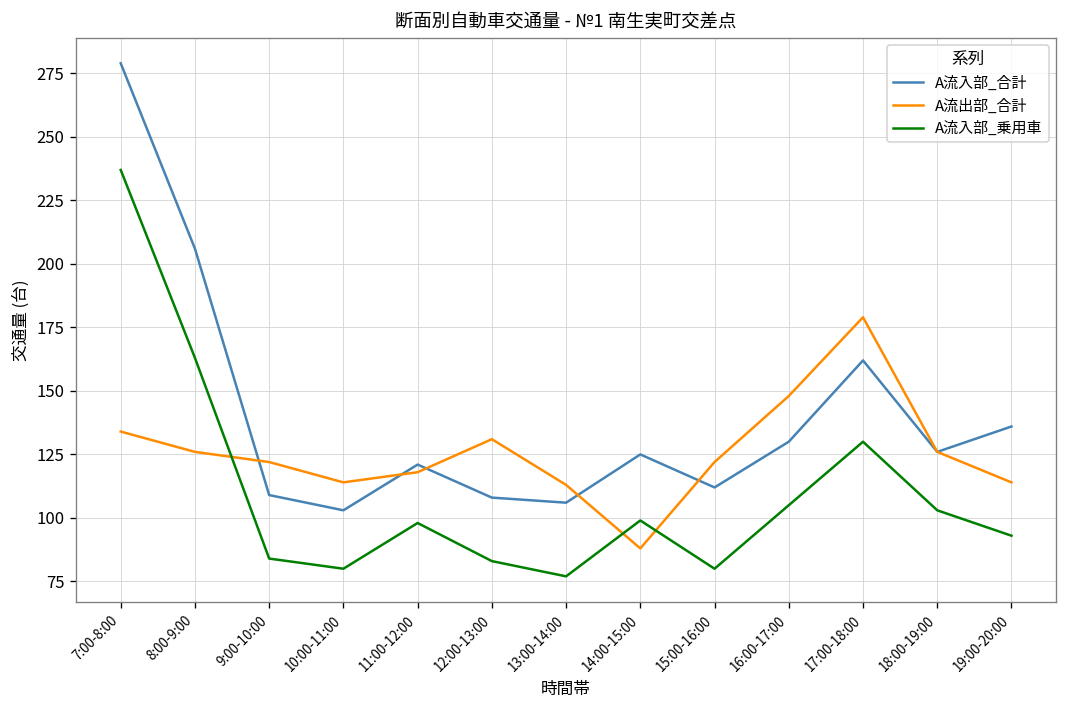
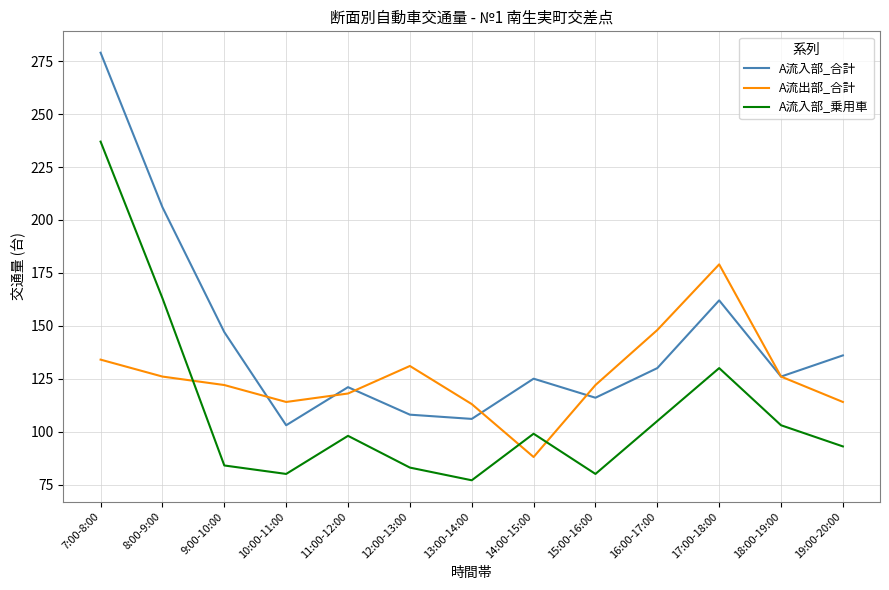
A流入部_合計, 9:00-10:00: 109 -> 147
A流入部_合計, 15:00-16:00: 112 -> 116
